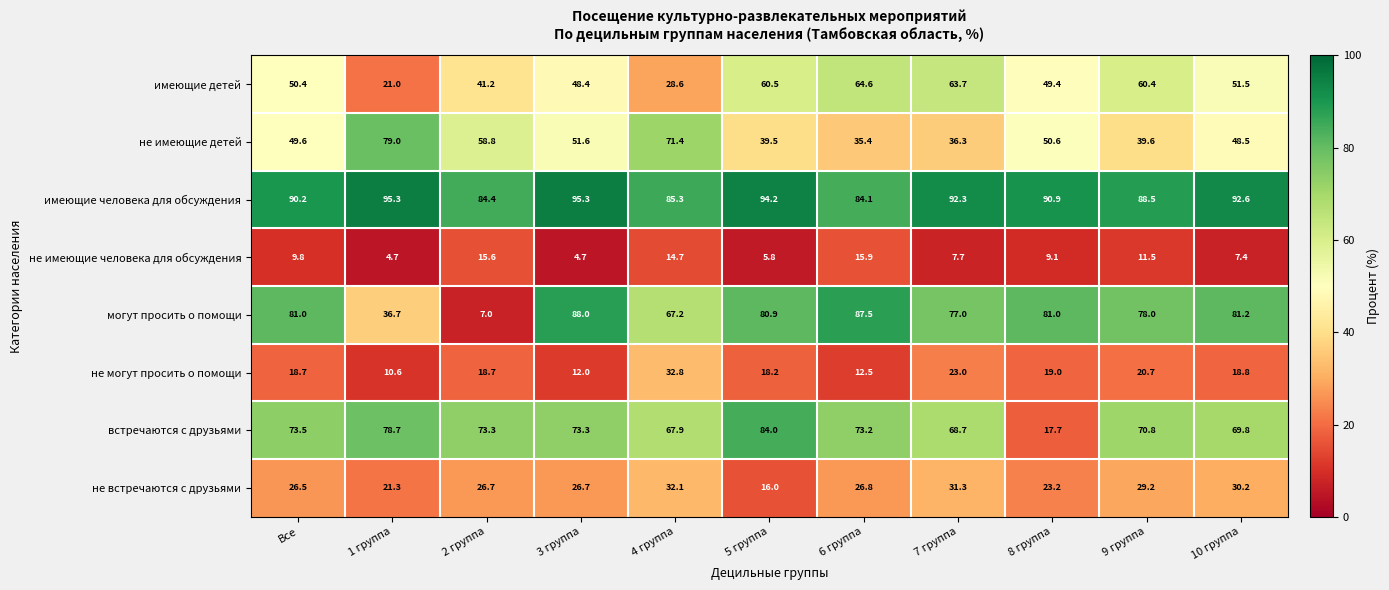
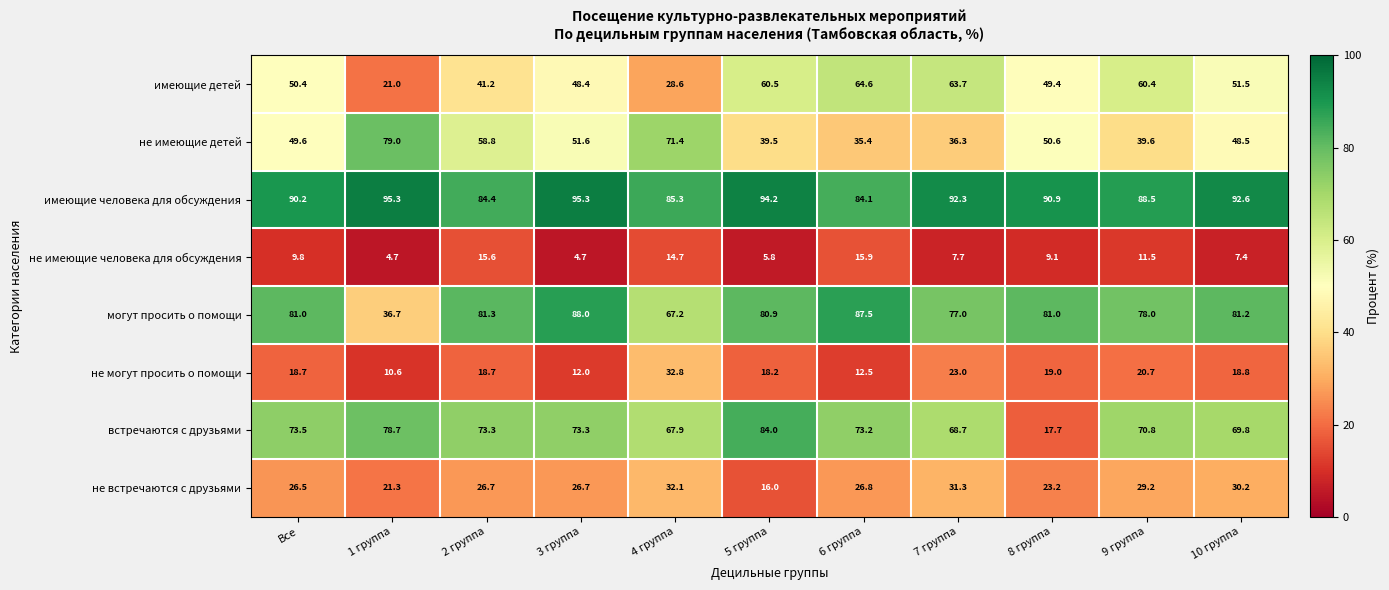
могут просить о помощи, 2 группа: 7.0 -> 81.3
